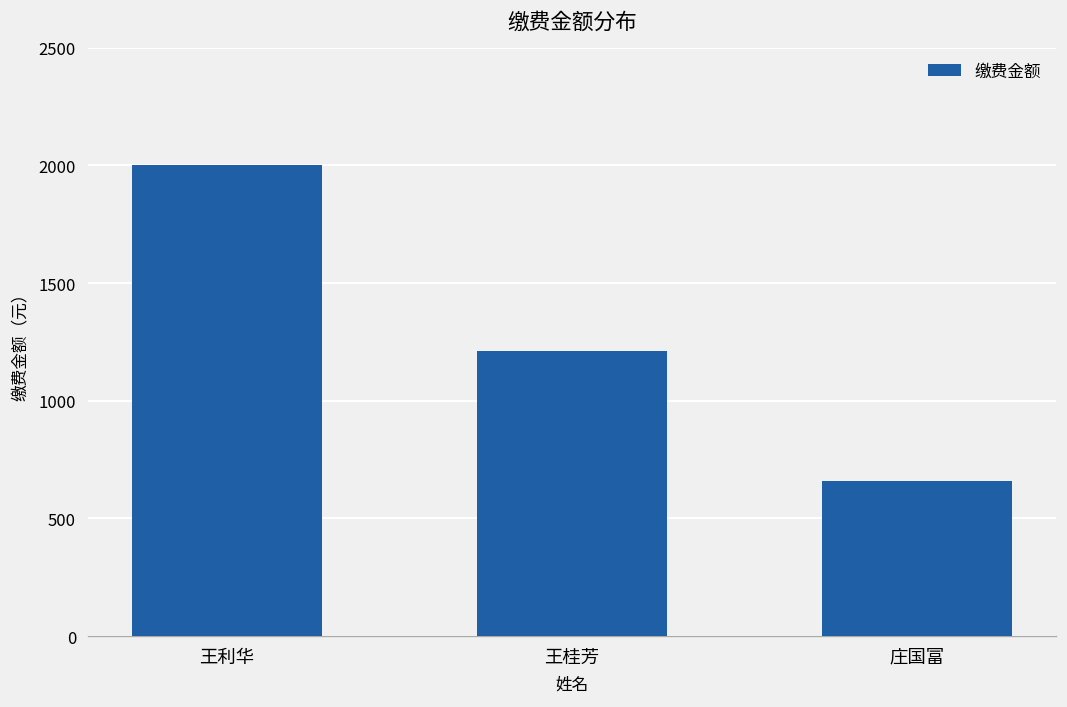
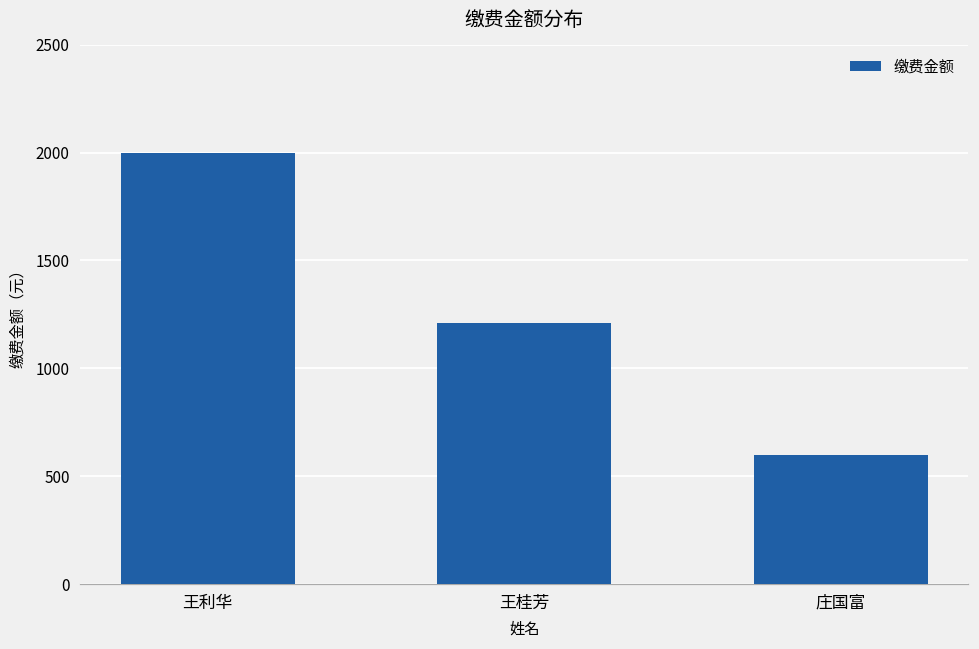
庄国富: 660 -> 600
